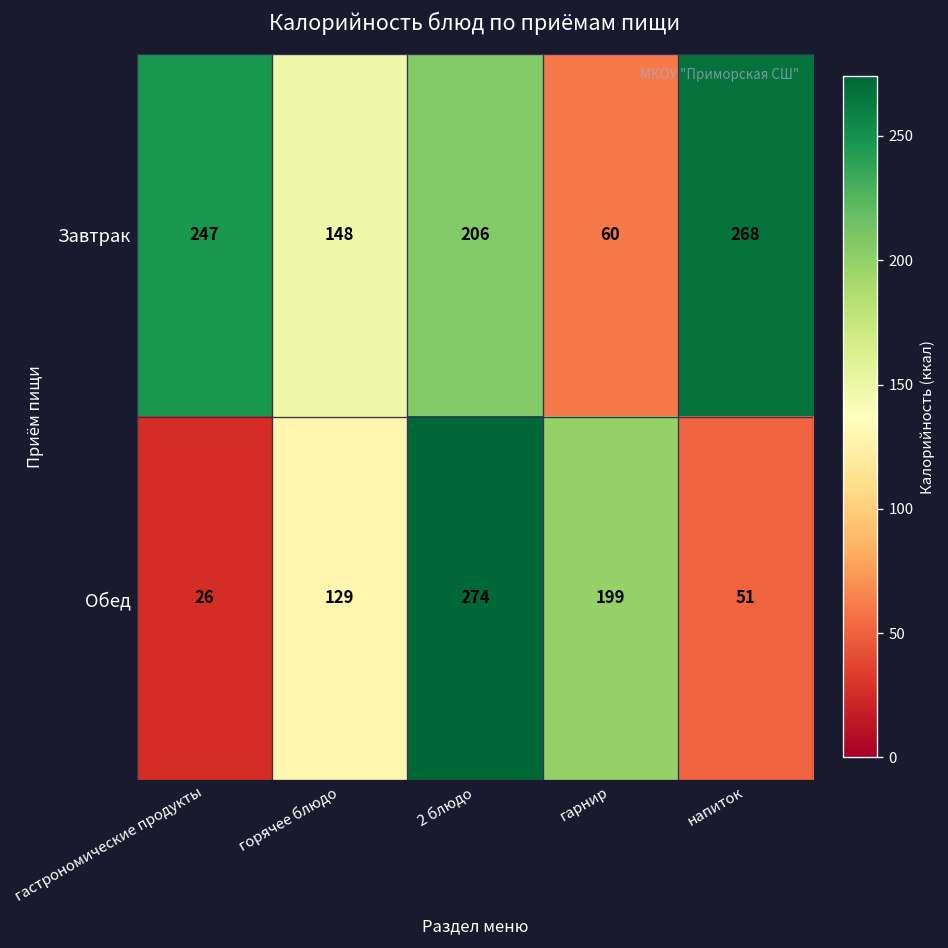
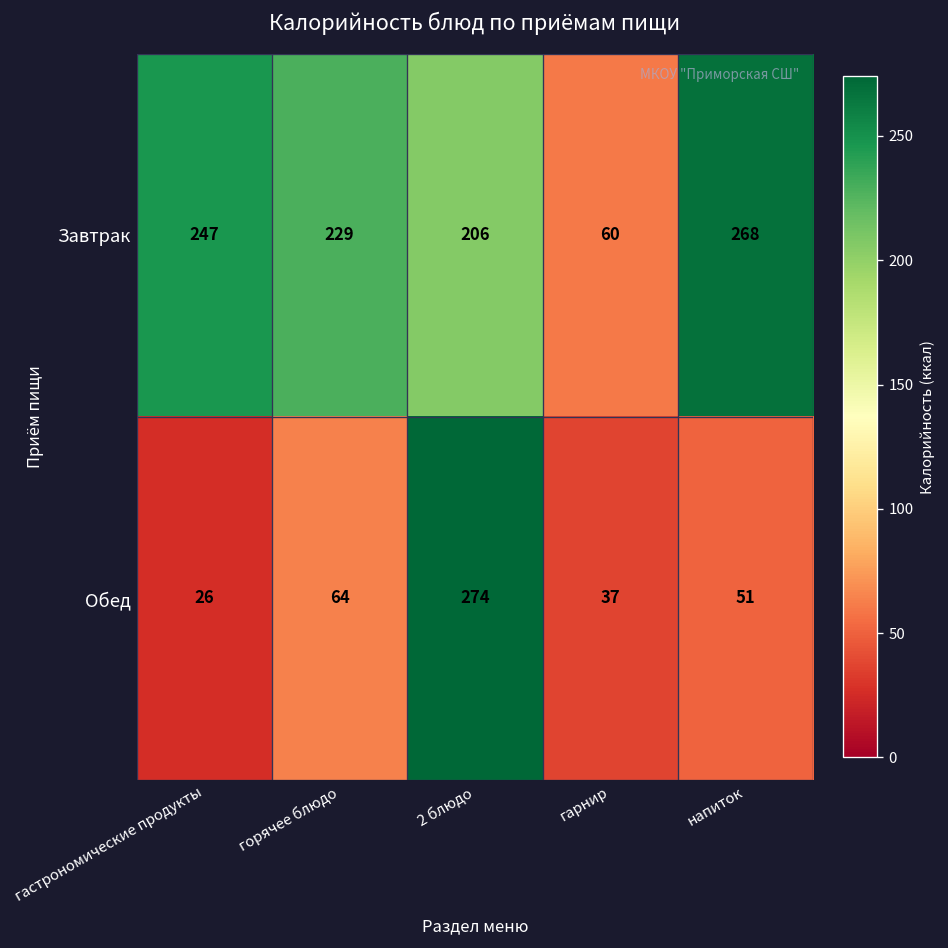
Завтрак, горячее блюдо: 148 -> 229
Обед, горячее блюдо: 129 -> 64
Обед, гарнир: 199 -> 37
